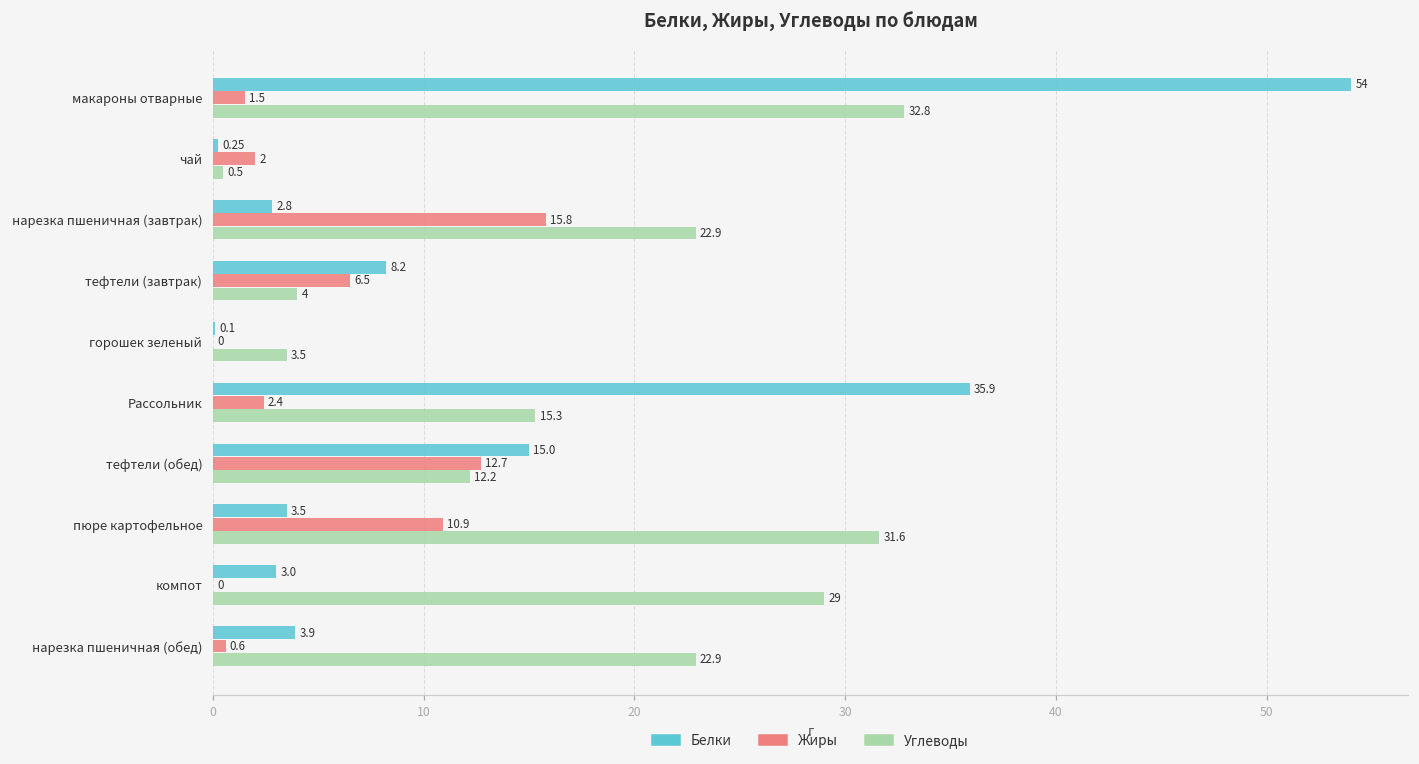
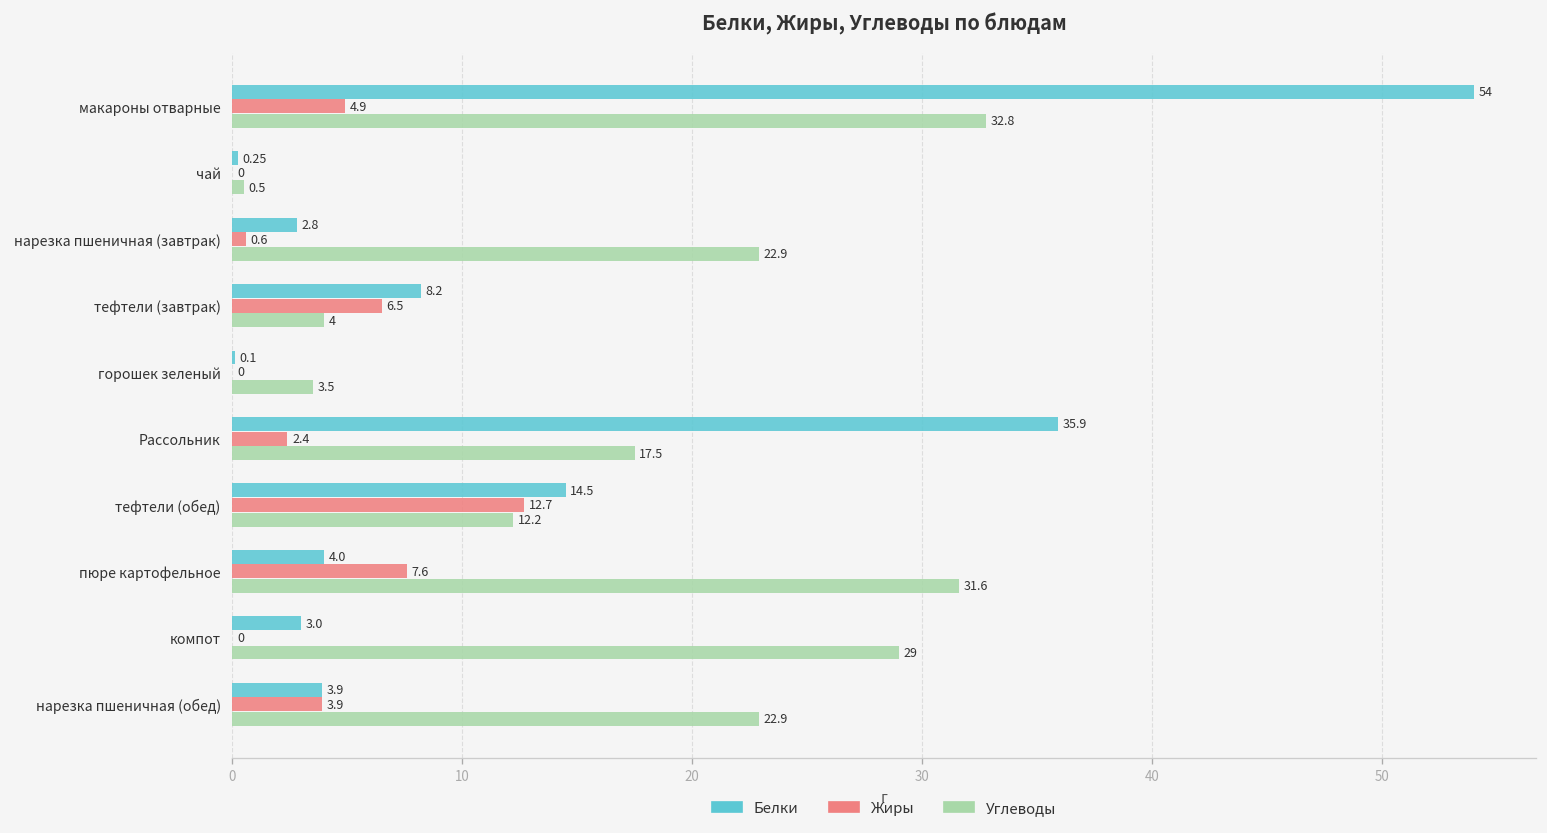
Жиры, макароны отварные: 1.5 -> 4.9
Жиры, чай: 2 -> 0
Жиры, нарезка пшеничная (завтрак): 15.8 -> 0.6
Углеводы, Рассольник: 15.3 -> 17.5
Белки, тефтели (обед): 15.0 -> 14.5
Белки, пюре картофельное: 3.5 -> 4.0
Жиры, пюре картофельное: 10.9 -> 7.6
Жиры, нарезка пшеничная (обед): 0.6 -> 3.9
